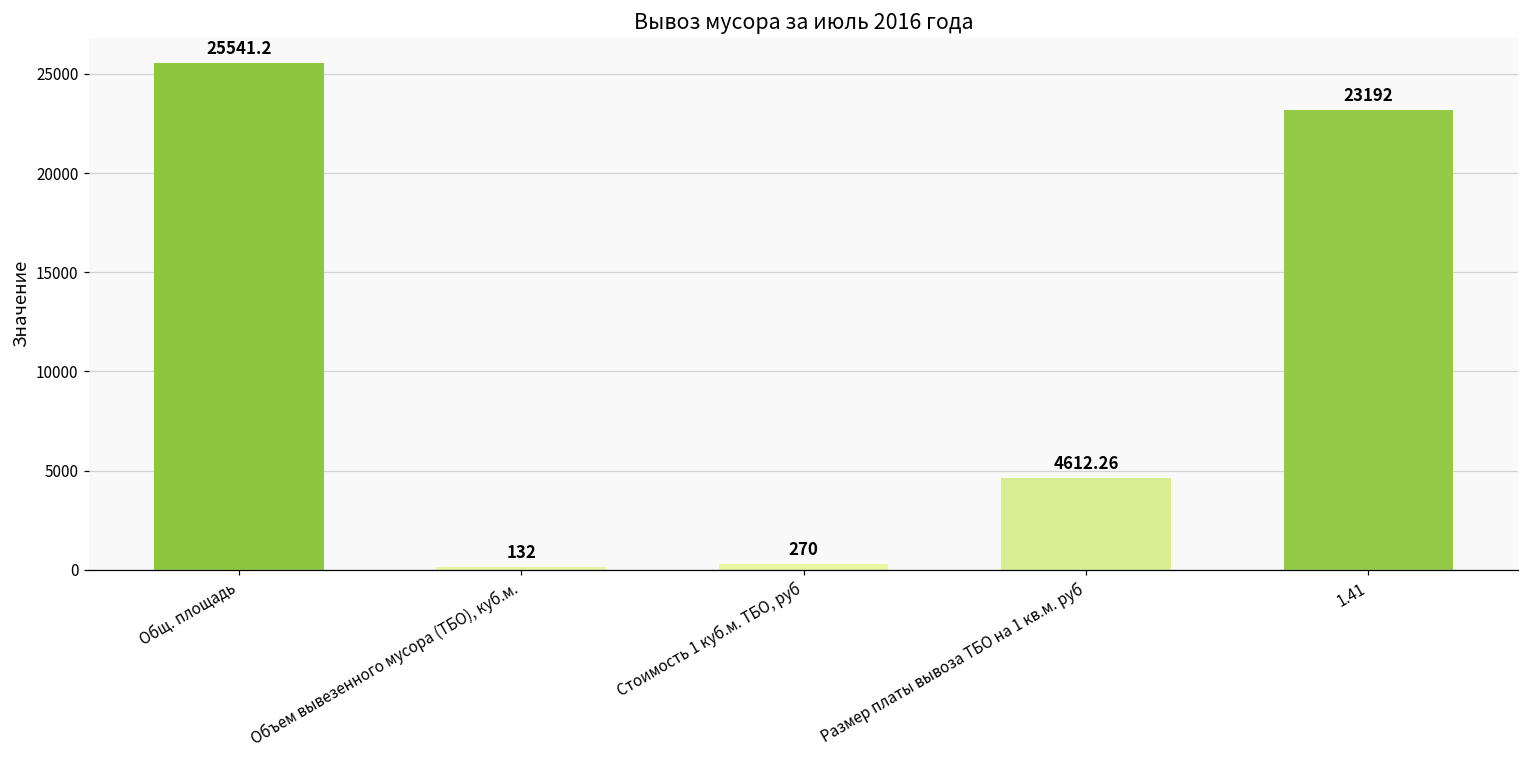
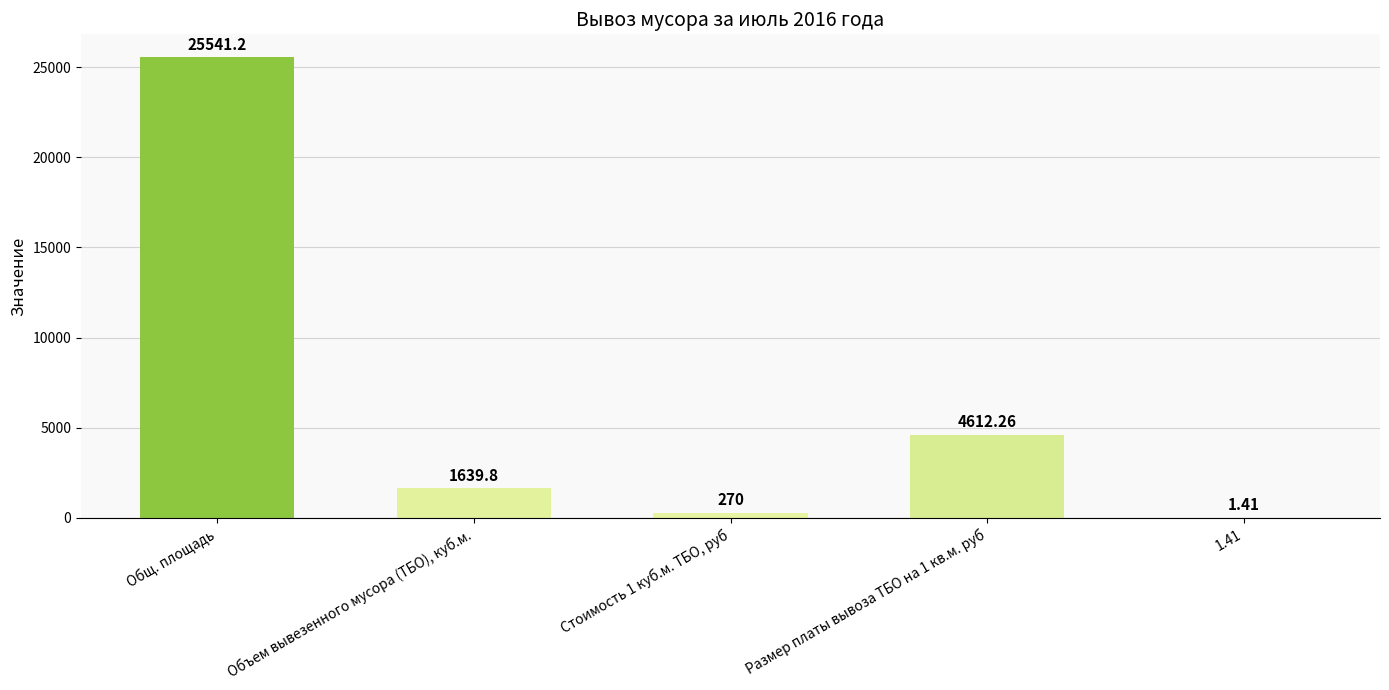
Объем вывезенного мусора (ТБО), куб.м.: 132 -> 1639.8
1.41: 23192 -> 1.41
